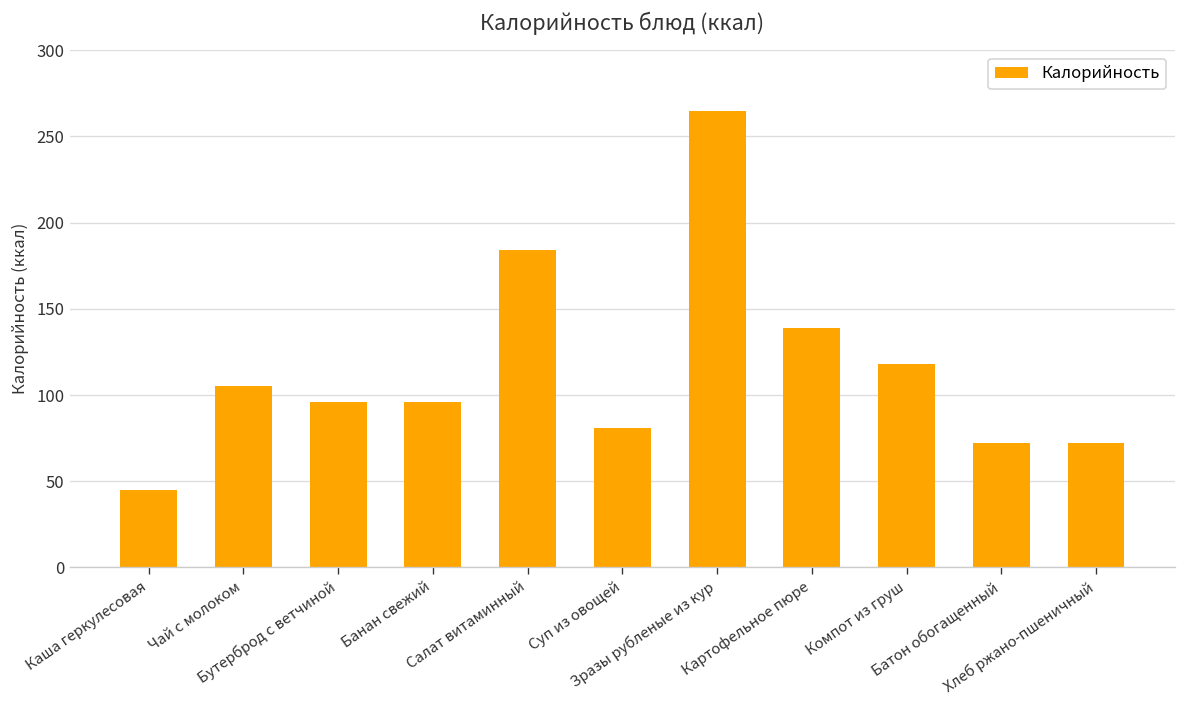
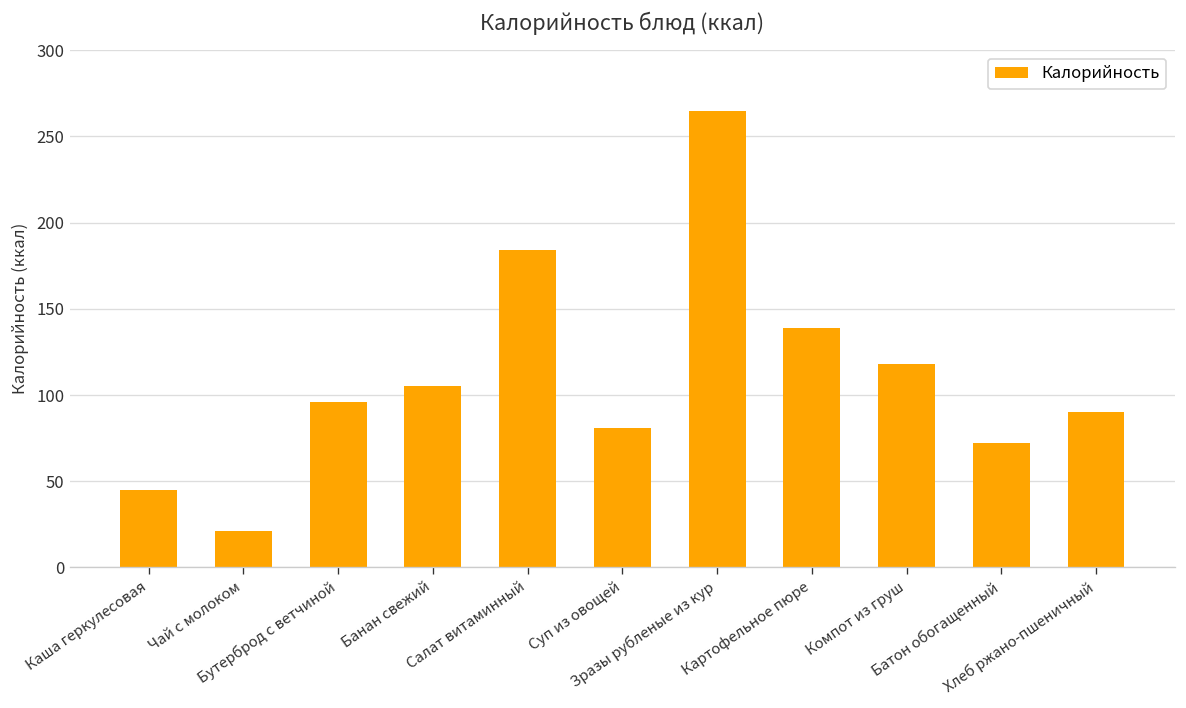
Чай с молоком: 105 -> 21
Банан свежий: 96 -> 105
Хлеб ржано-пшеничный: 72 -> 90
